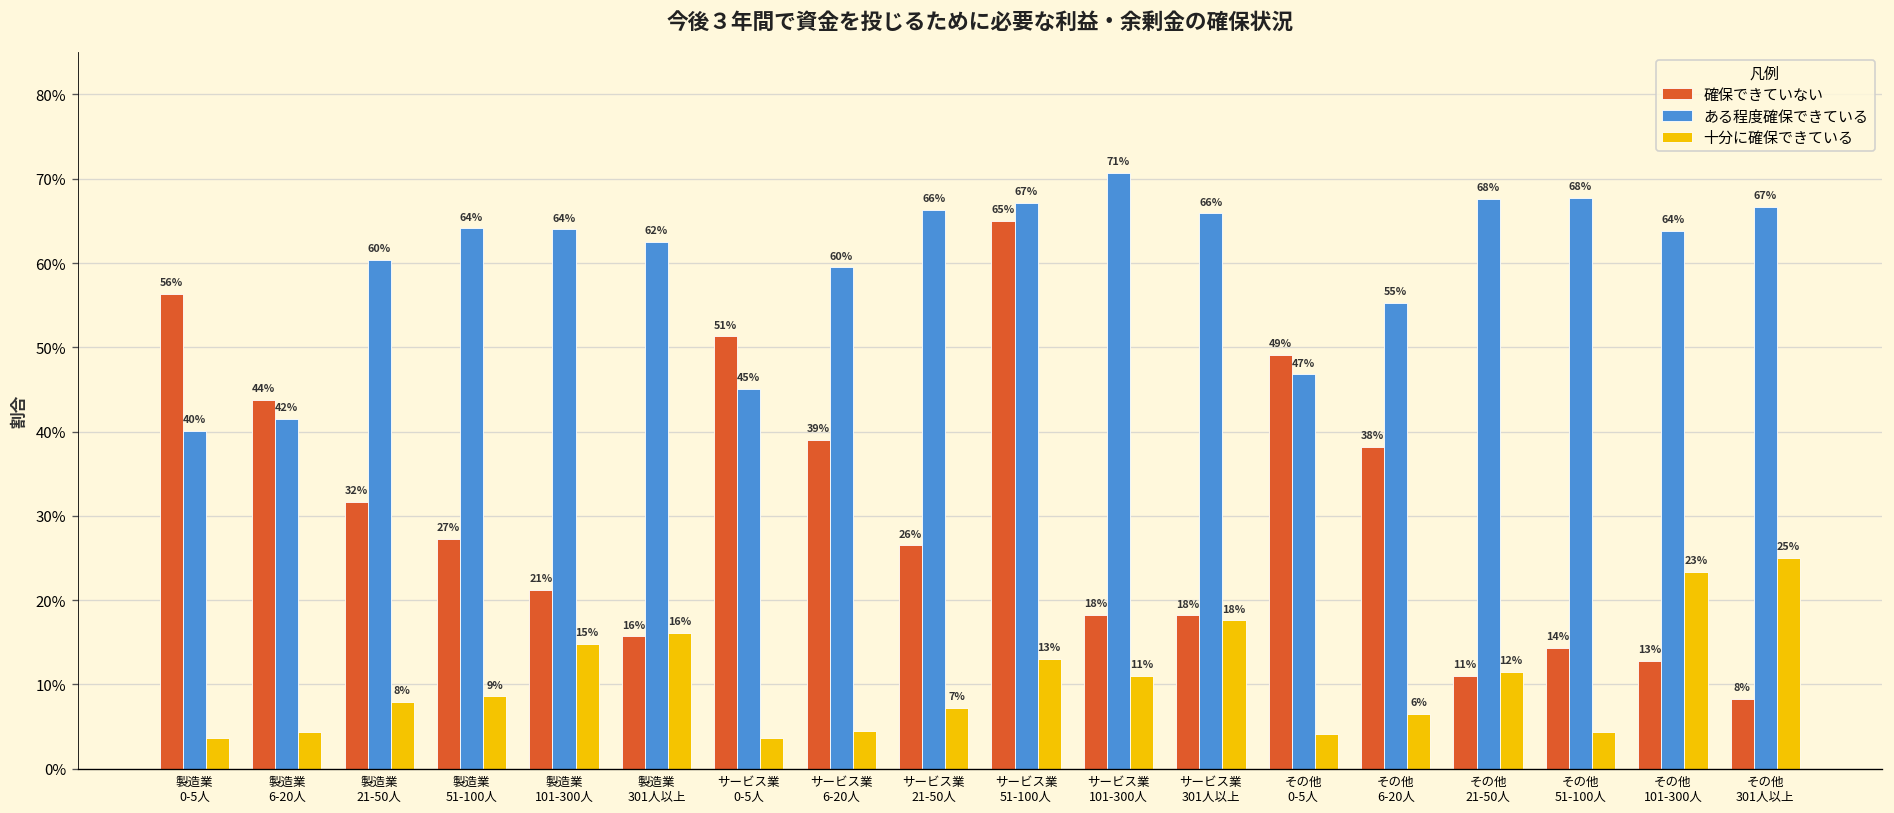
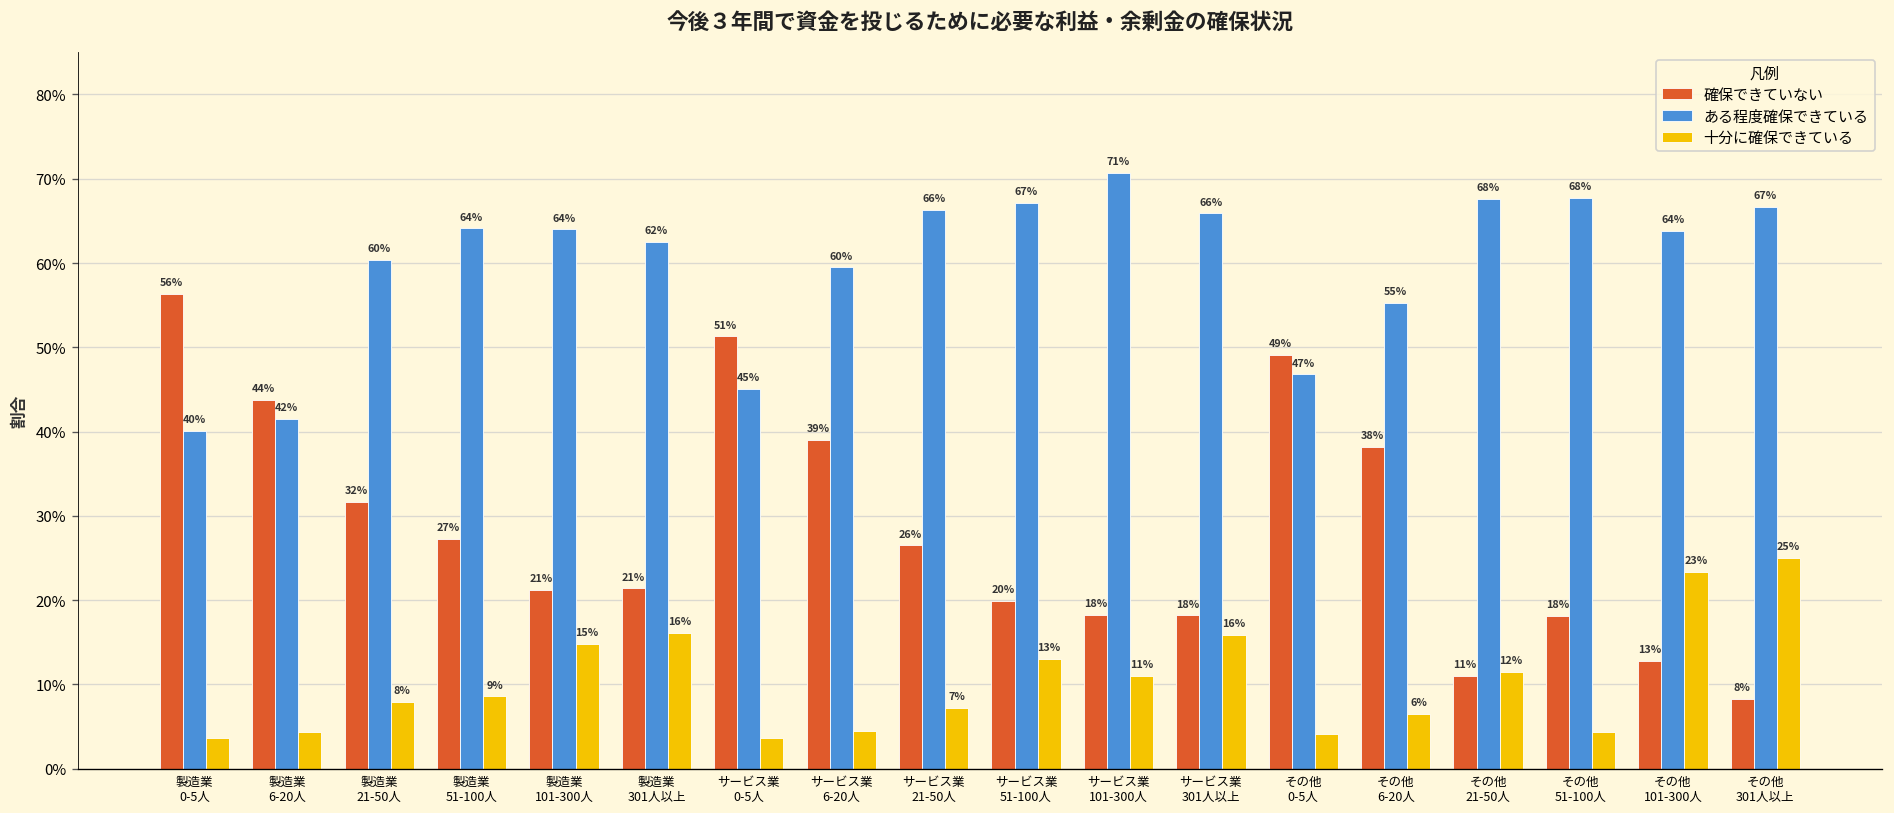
確保できていない, 製造業 301人以上: 16% -> 21%
確保できていない, サービス業 51-100人: 65% -> 20%
十分に確保できている, サービス業 301人以上: 18% -> 16%
確保できていない, その他 51-100人: 14% -> 18%
